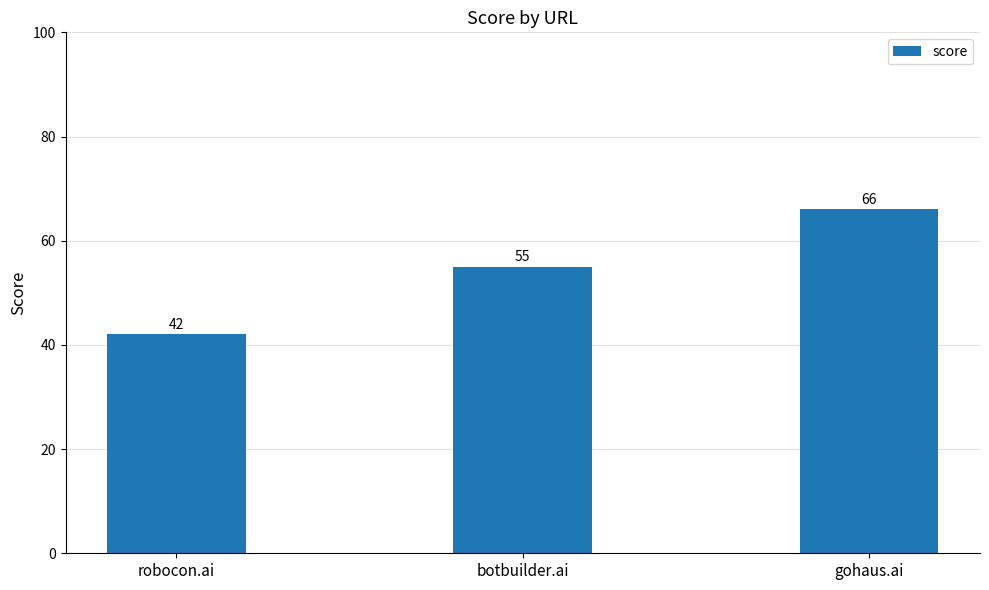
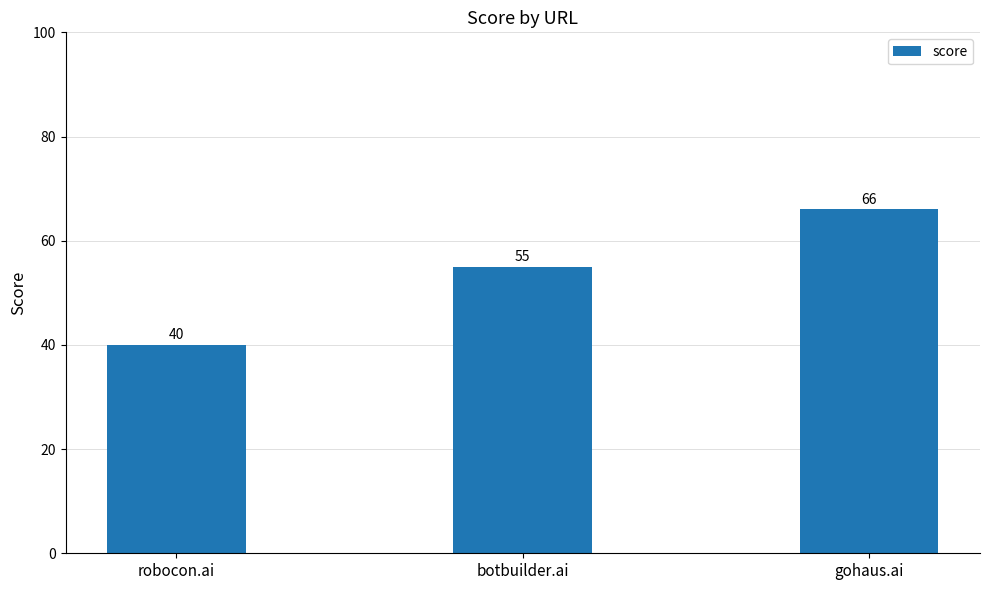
robocon.ai: 42 -> 40
